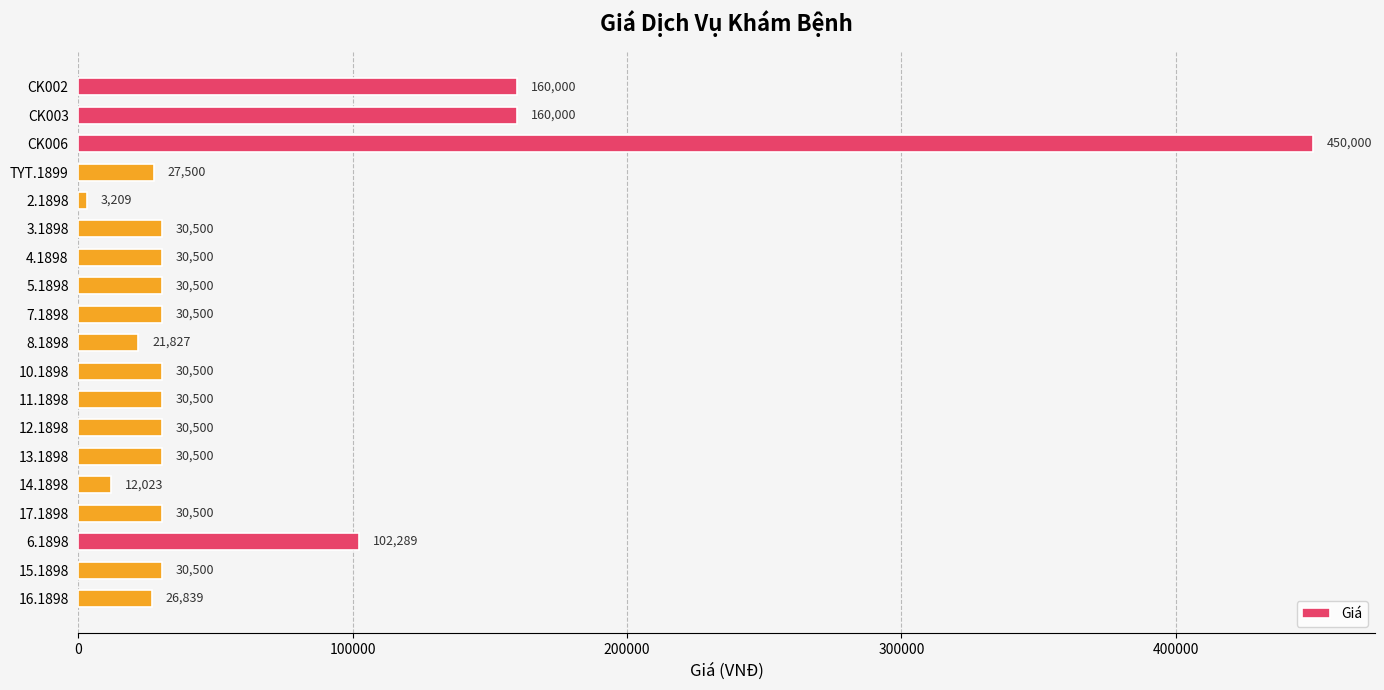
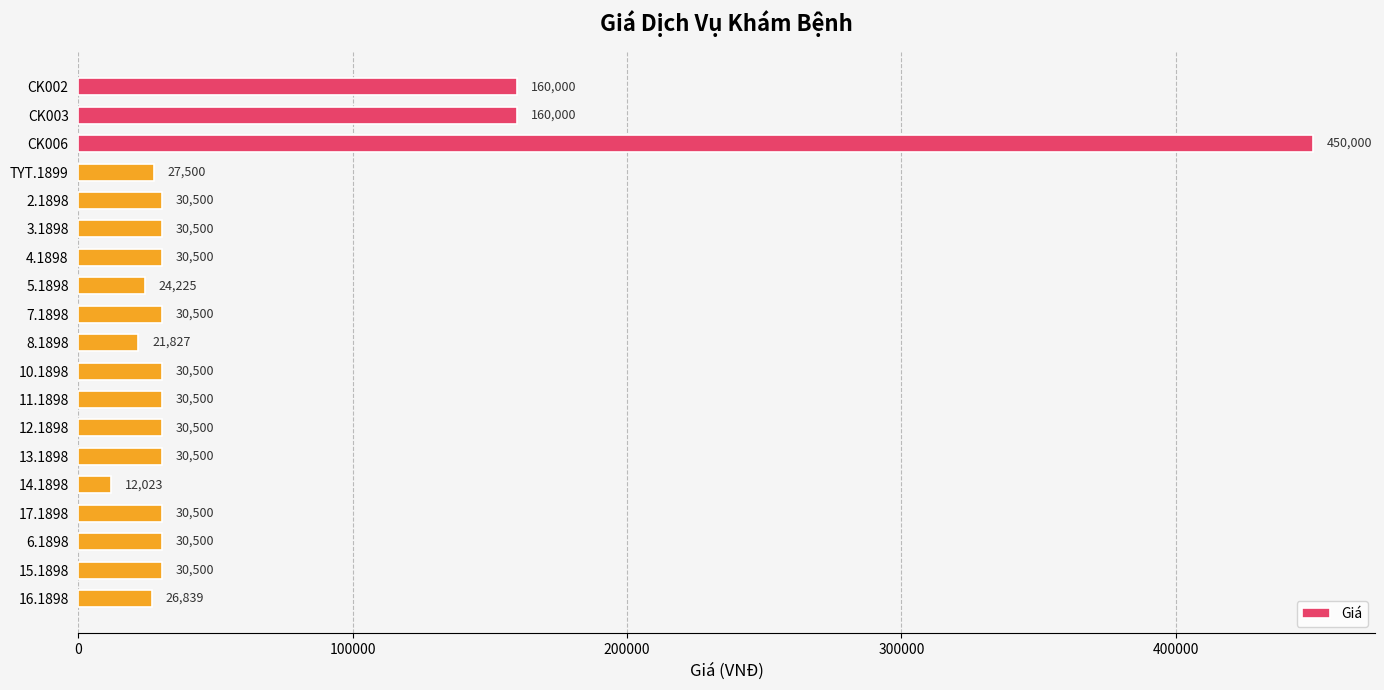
2.1898: 3,209 -> 30,500
5.1898: 30,500 -> 24,225
6.1898: 102,289 -> 30,500
